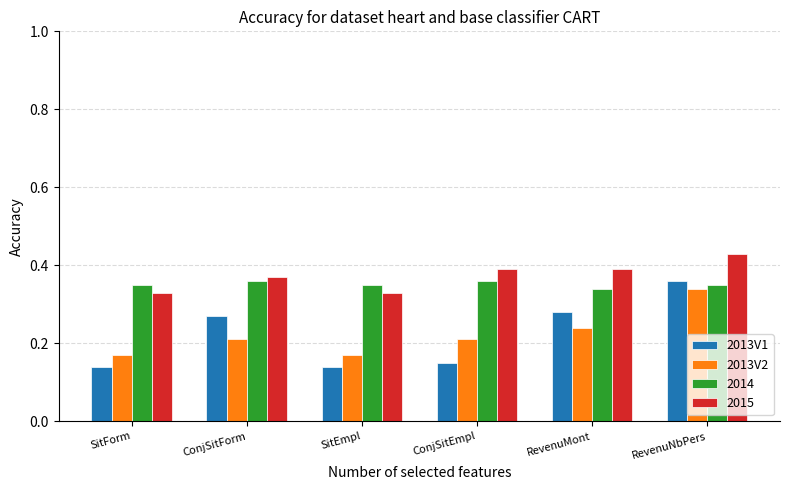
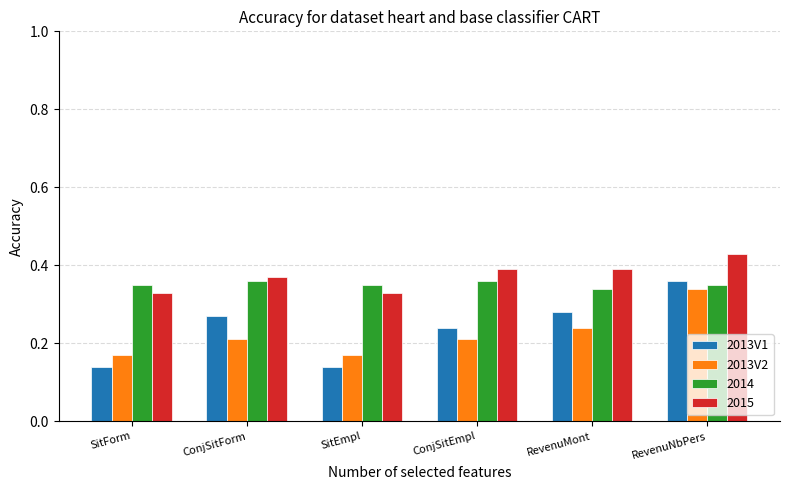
2013V1, ConjSitEmpl: 0.15 -> 0.24
